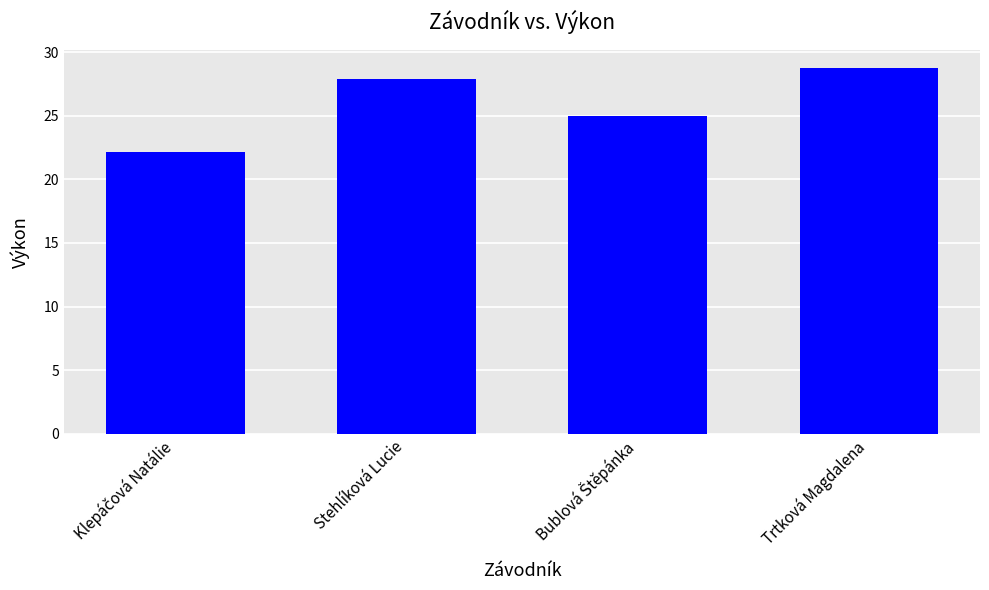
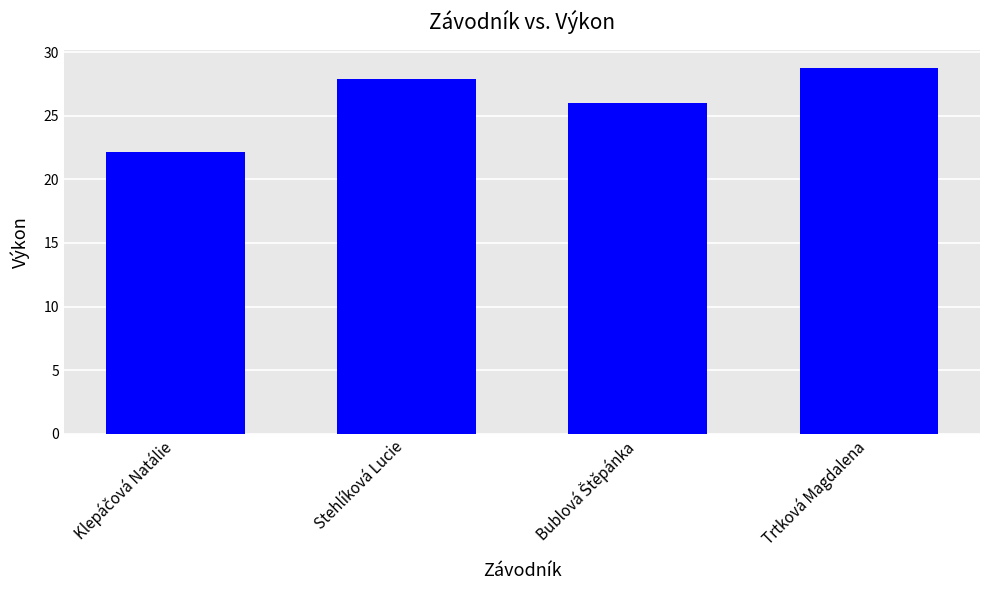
Bublová Štěpánka: 25.0 -> 26.0
